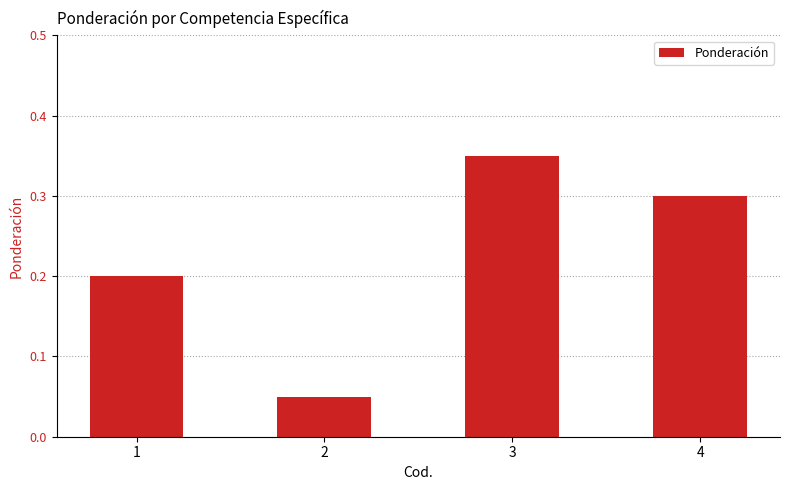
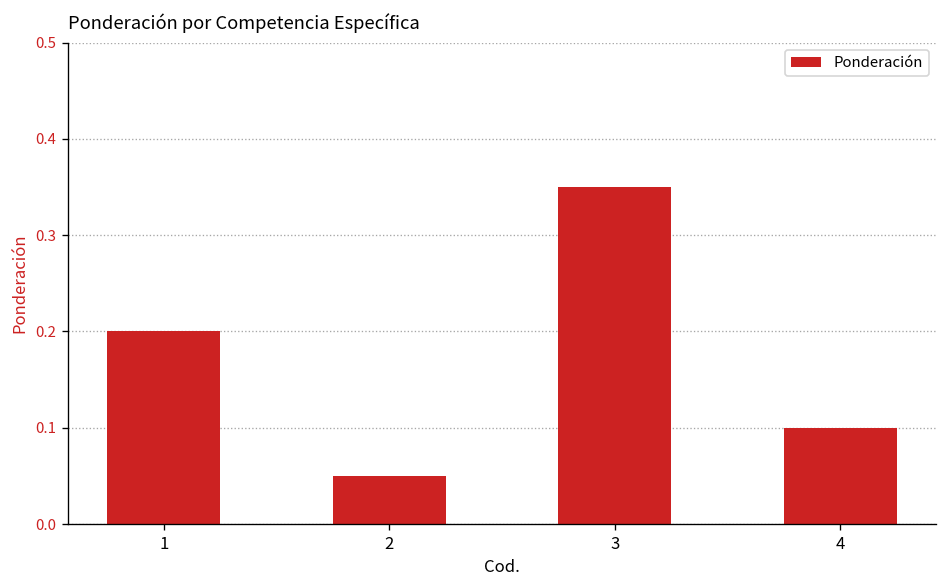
4: 0.3 -> 0.1
